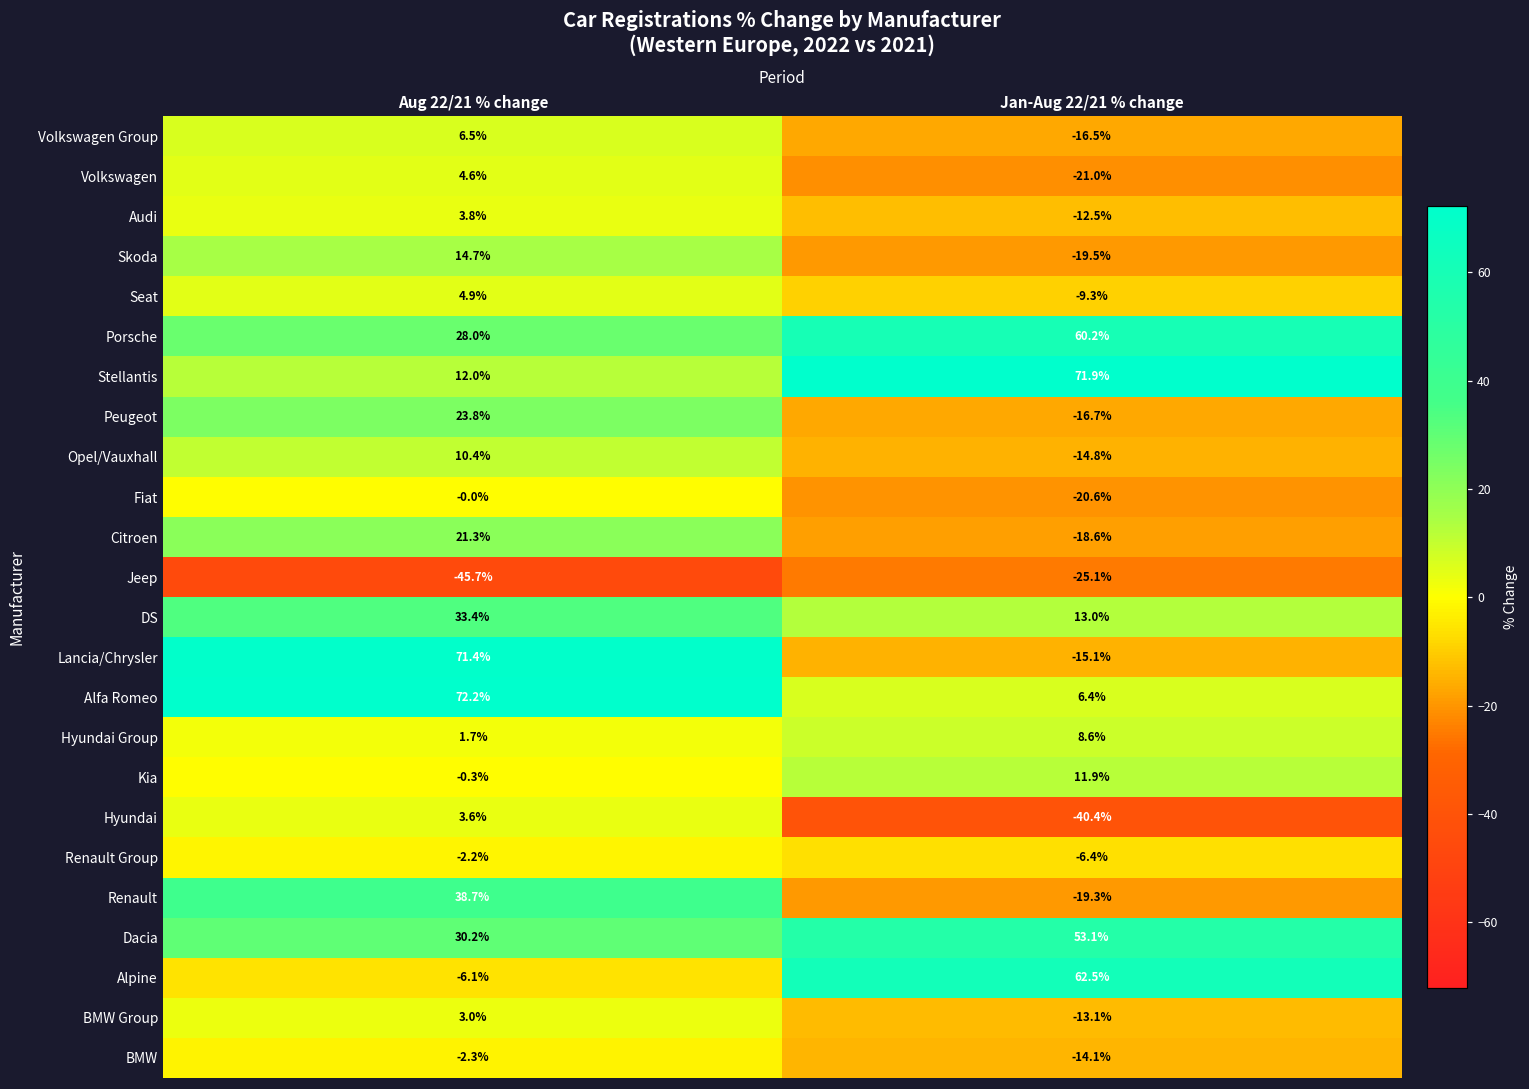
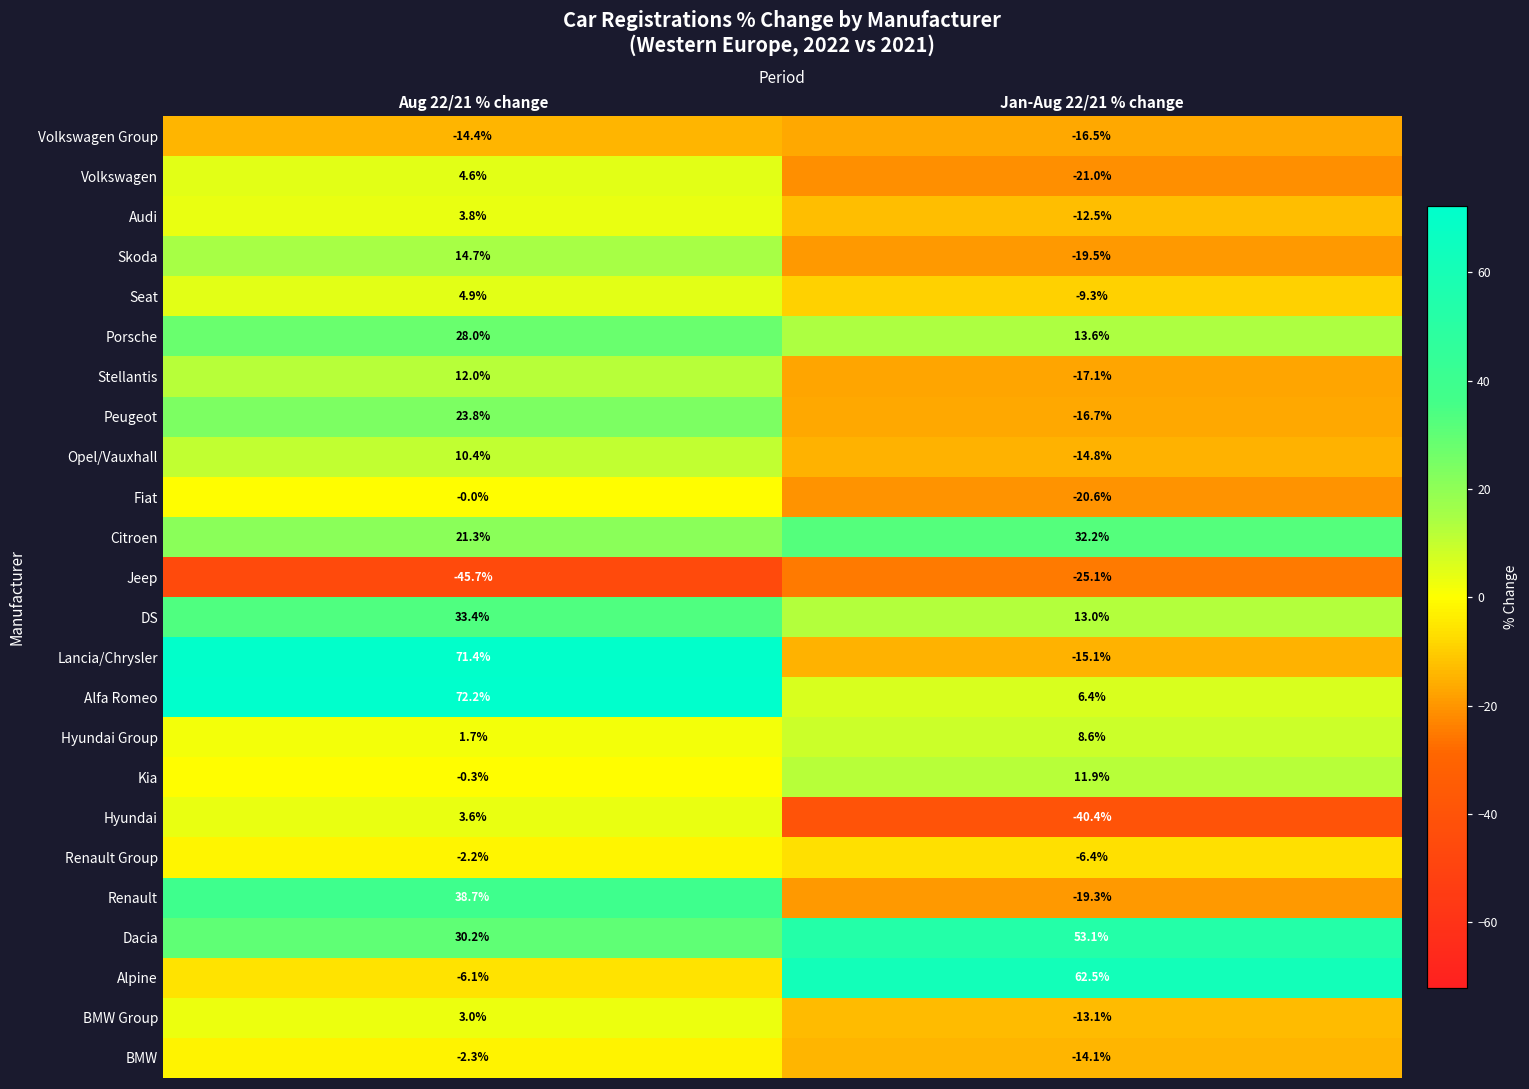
Volkswagen Group, Aug 22/21 % change: 6.5% -> -14.4%
Porsche, Jan-Aug 22/21 % change: 60.2% -> 13.6%
Stellantis, Jan-Aug 22/21 % change: 71.9% -> -17.1%
Citroen, Jan-Aug 22/21 % change: -18.6% -> 32.2%
